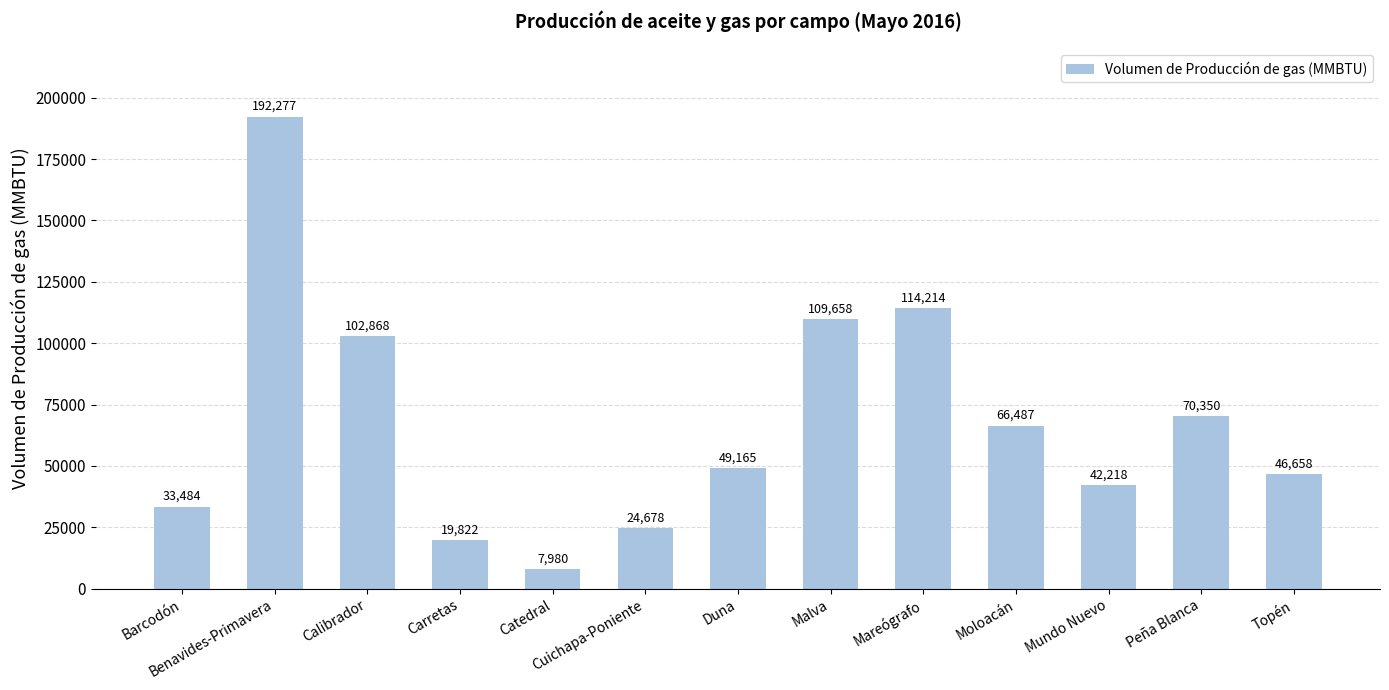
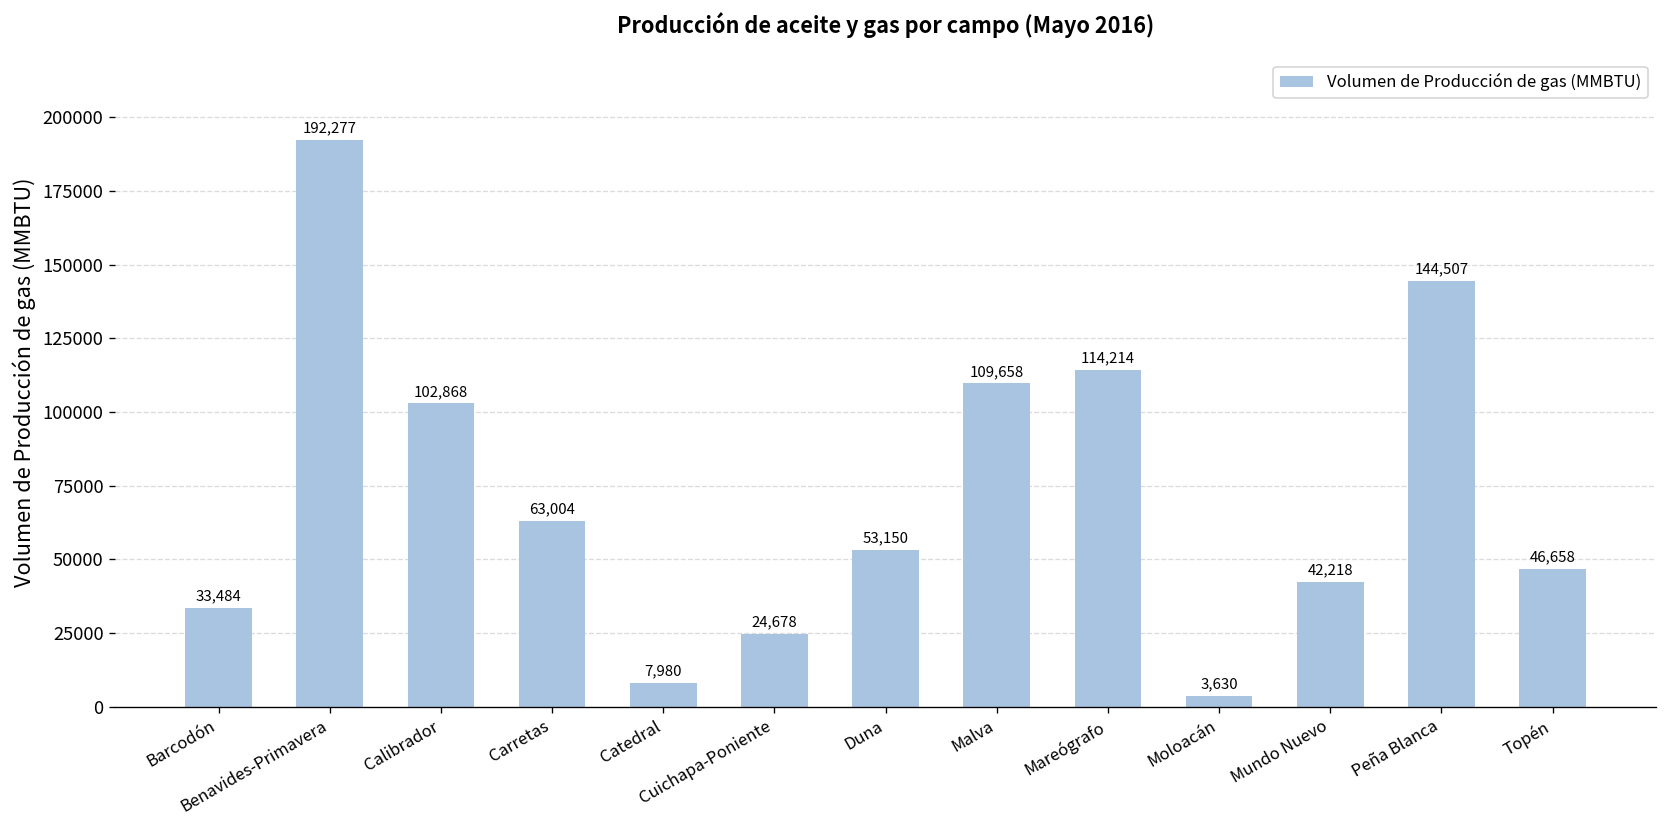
Carretas: 19,822 -> 63,004
Duna: 49,165 -> 53,150
Moloacán: 66,487 -> 3,630
Peña Blanca: 70,350 -> 144,507
